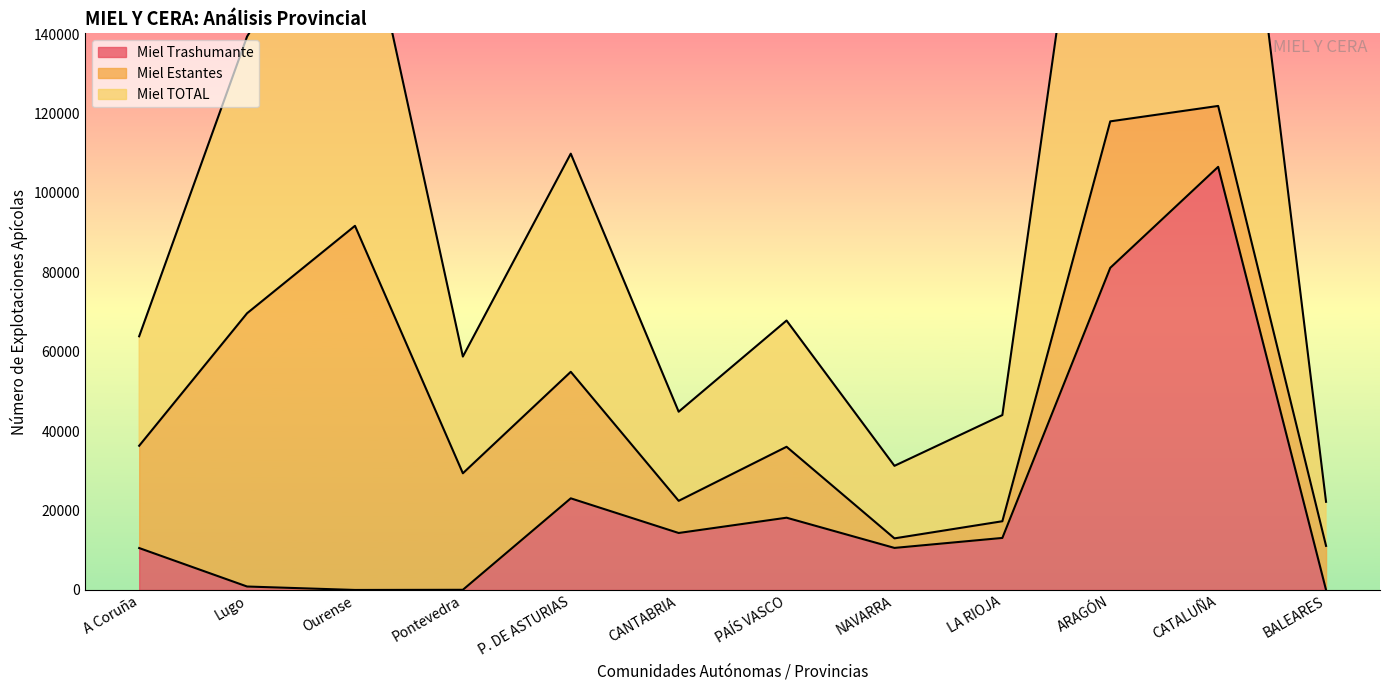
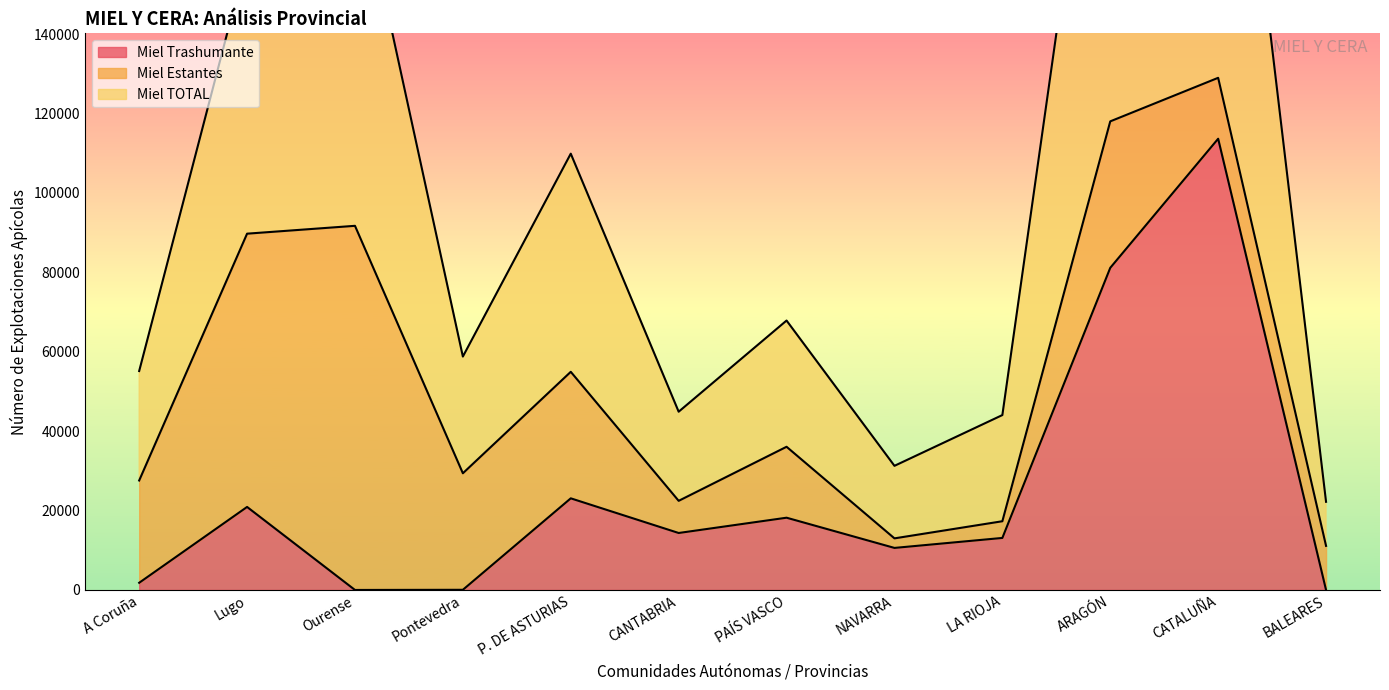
Miel Trashumante, A Coruña: 11000 -> 2000
Miel Trashumante, Lugo: 1000 -> 21000
Miel Trashumante, CATALUÑA: 107000 -> 114000
